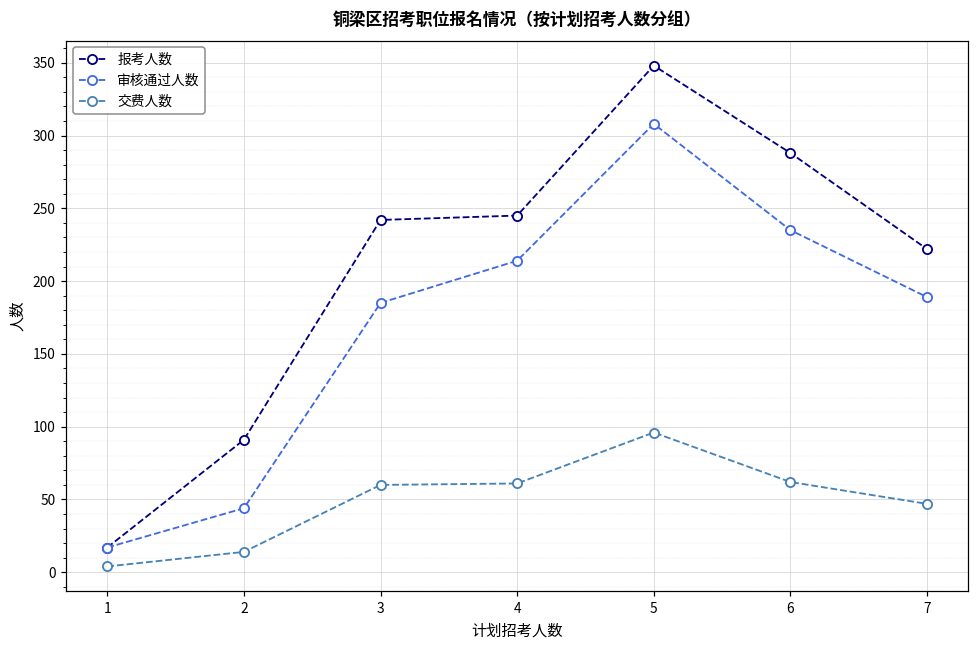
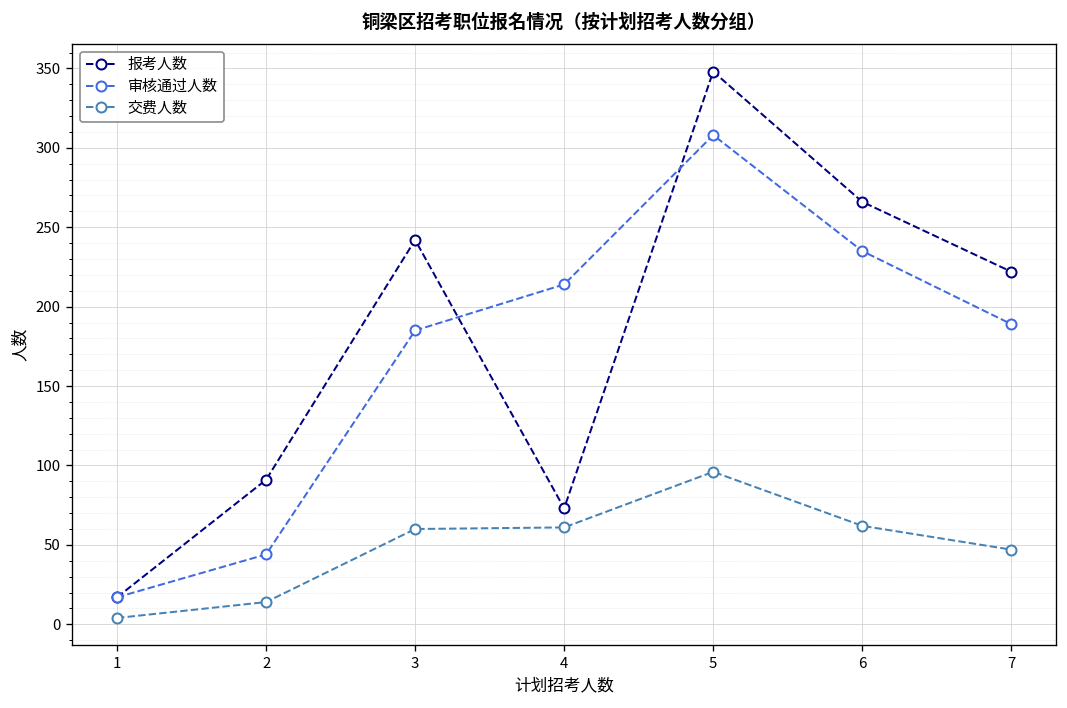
报考人数, 4: 245 -> 73
报考人数, 6: 288 -> 266
